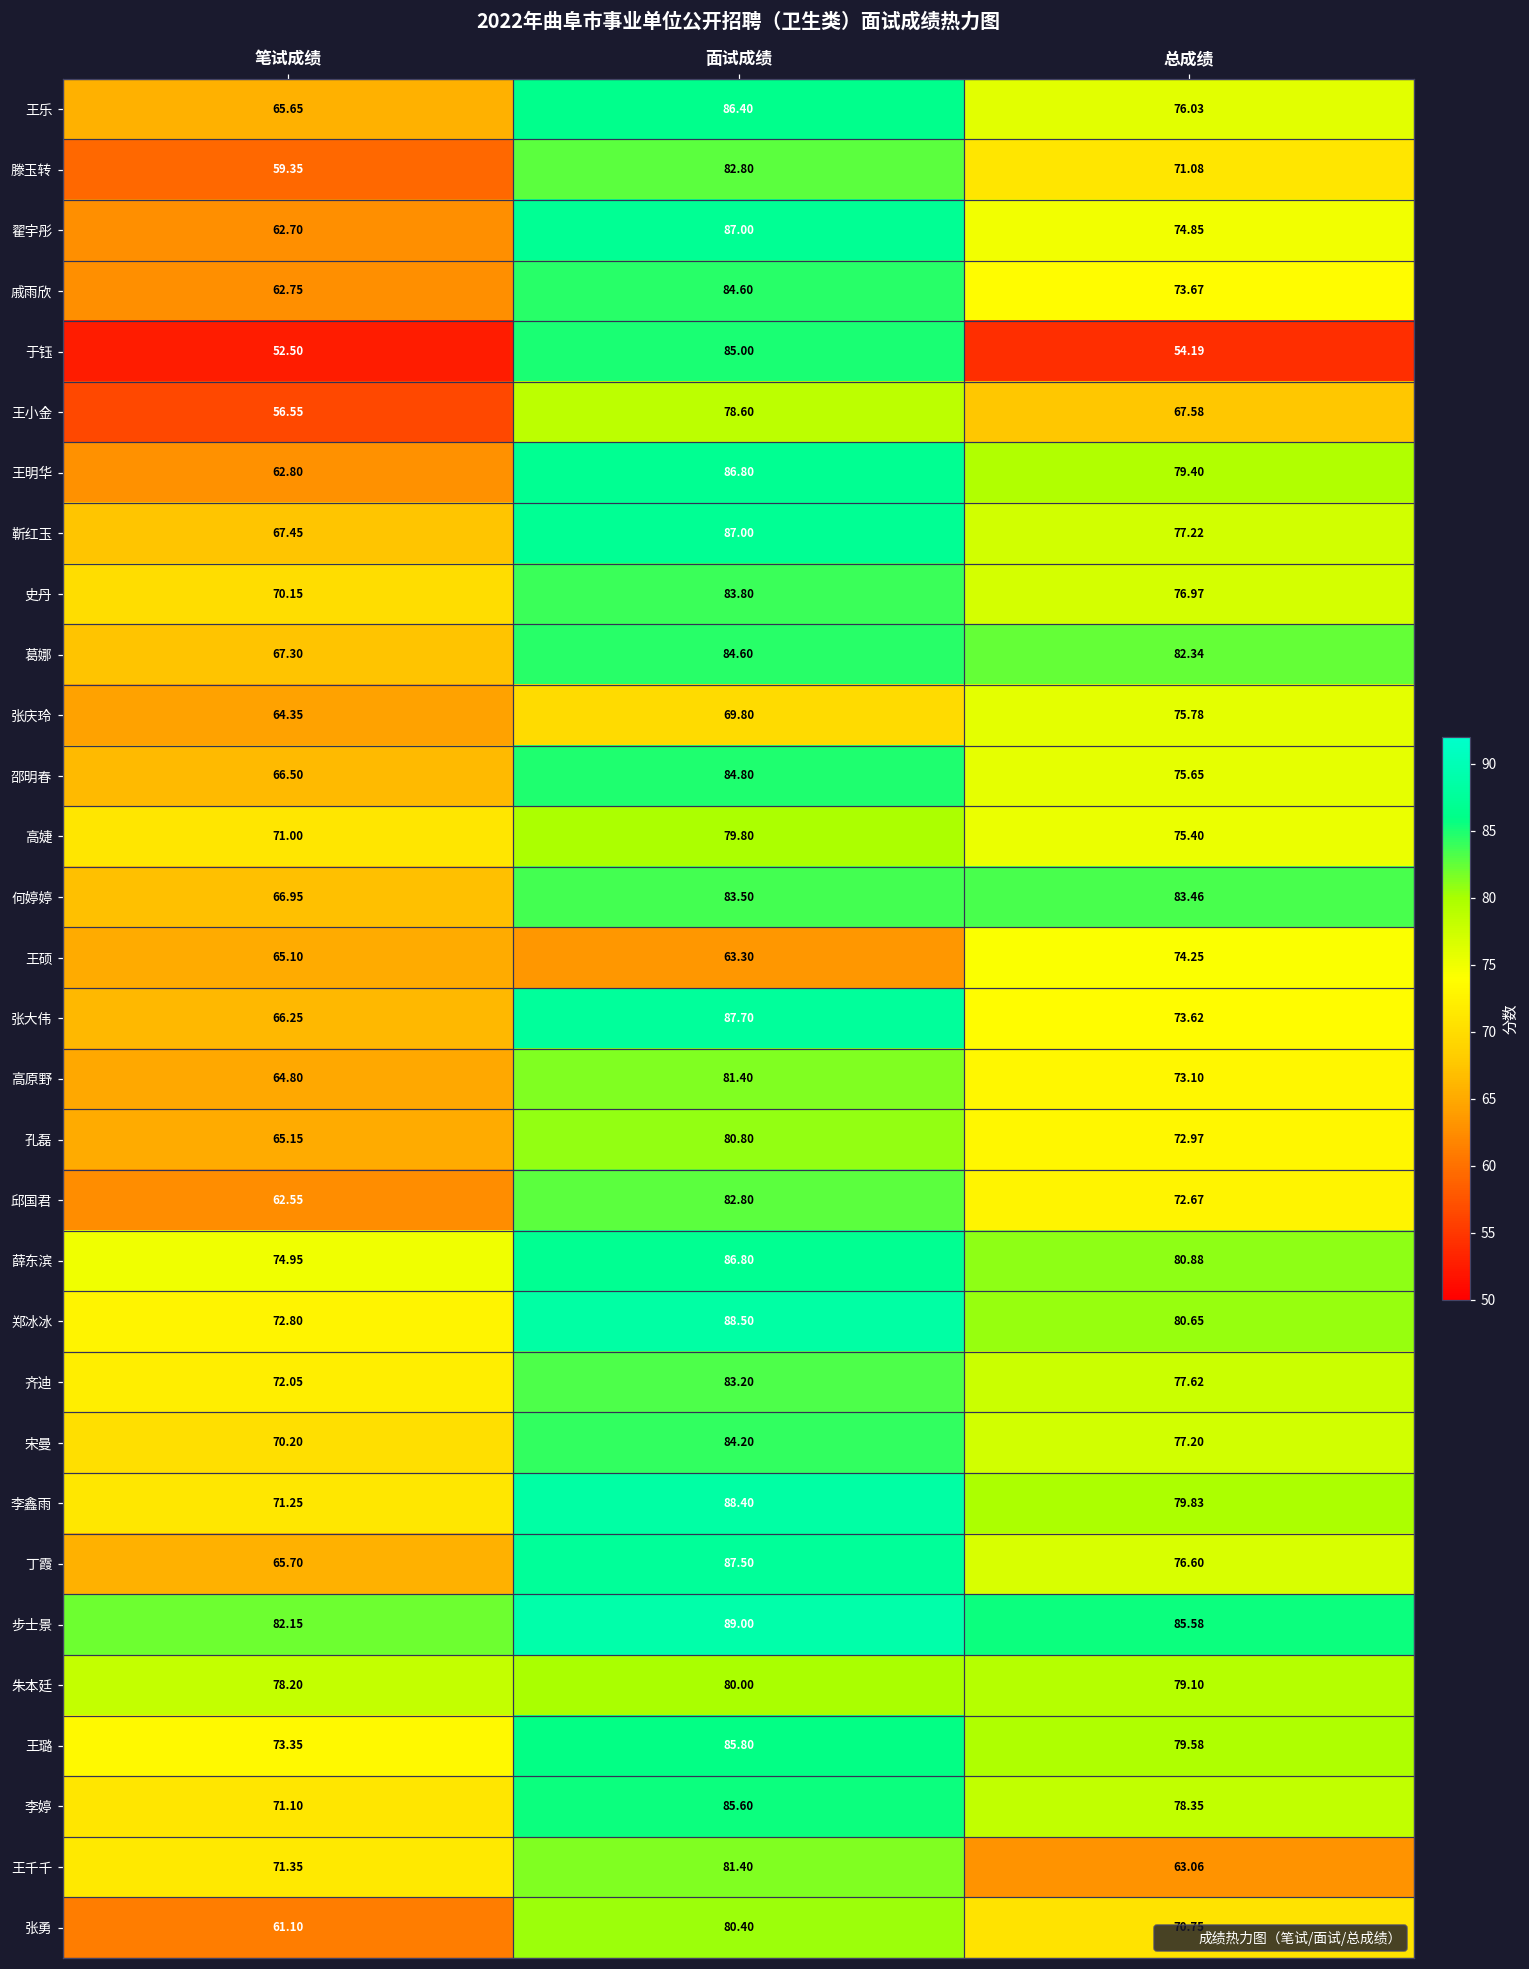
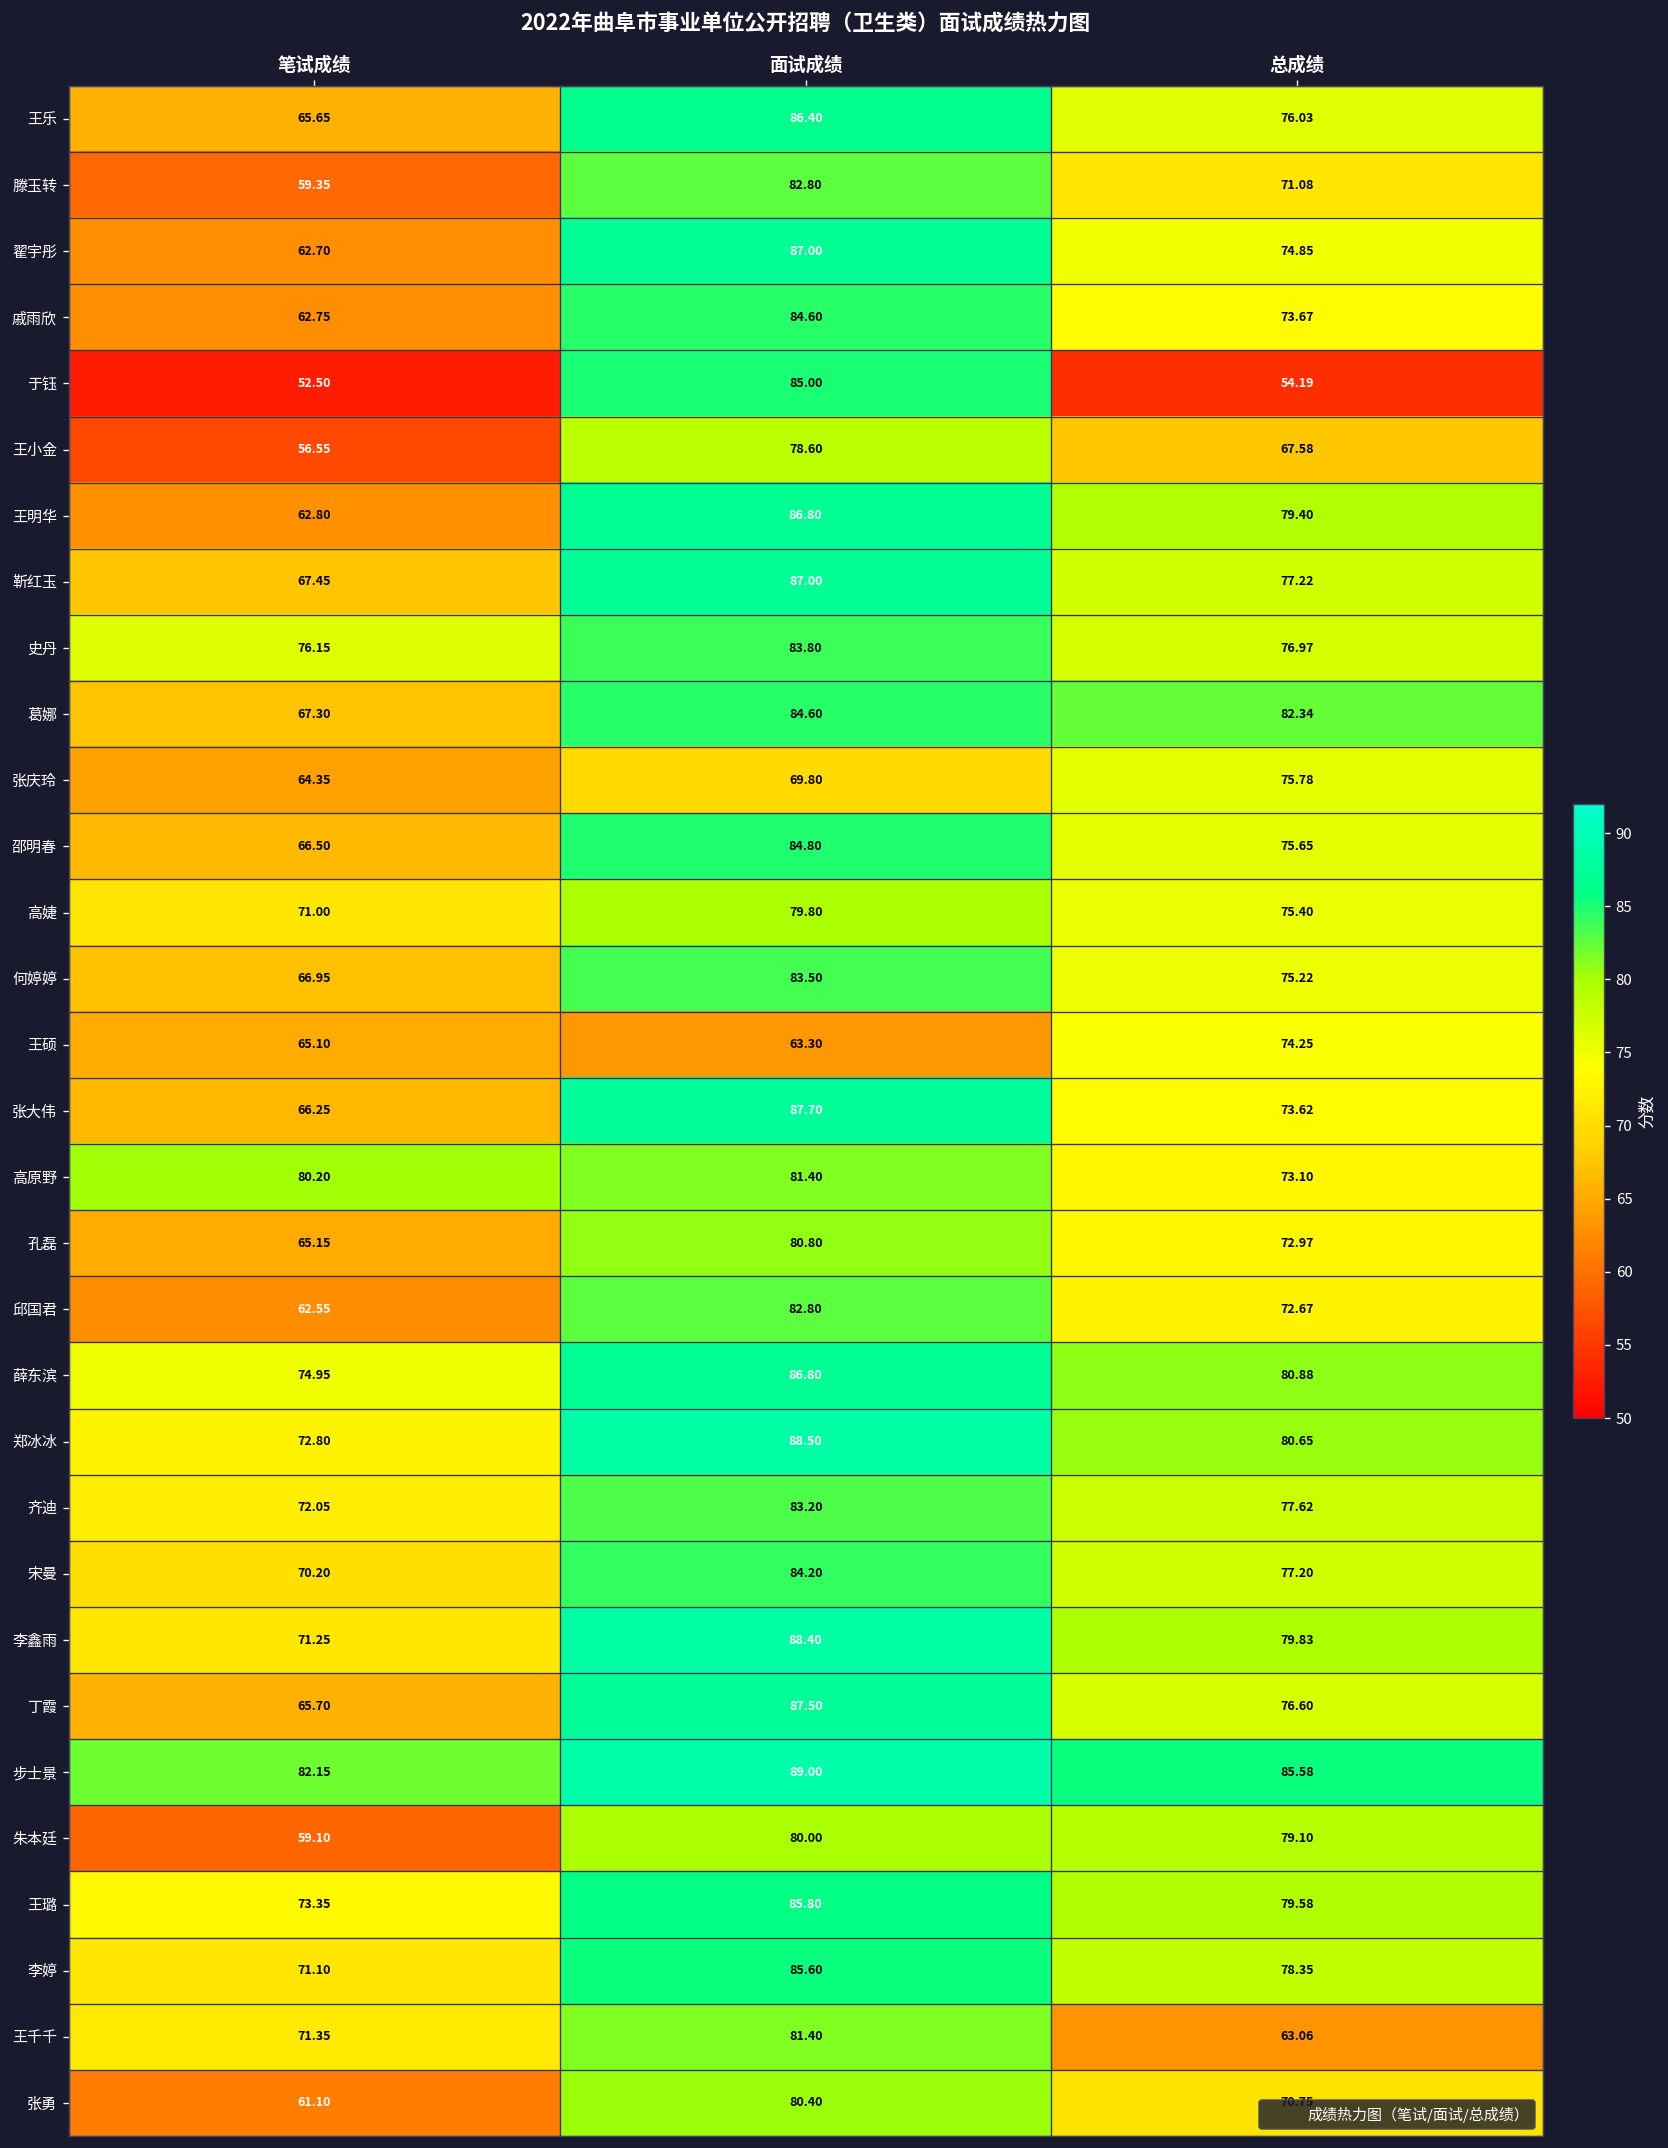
史丹, 笔试成绩: 70.15 -> 76.15
何婷婷, 总成绩: 83.46 -> 75.22
高原野, 笔试成绩: 64.80 -> 80.20
朱本廷, 笔试成绩: 78.20 -> 59.10
